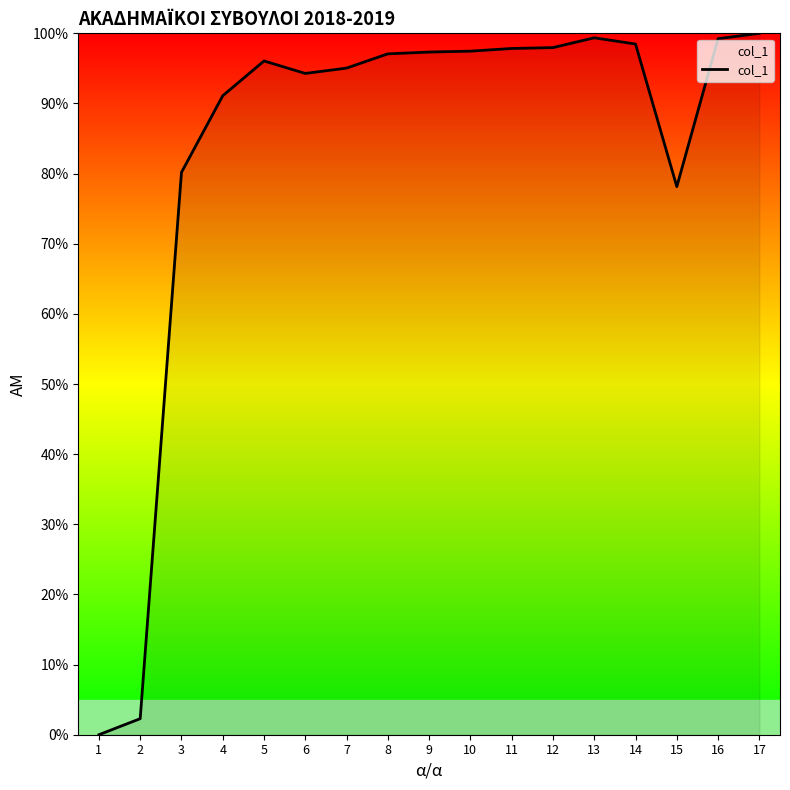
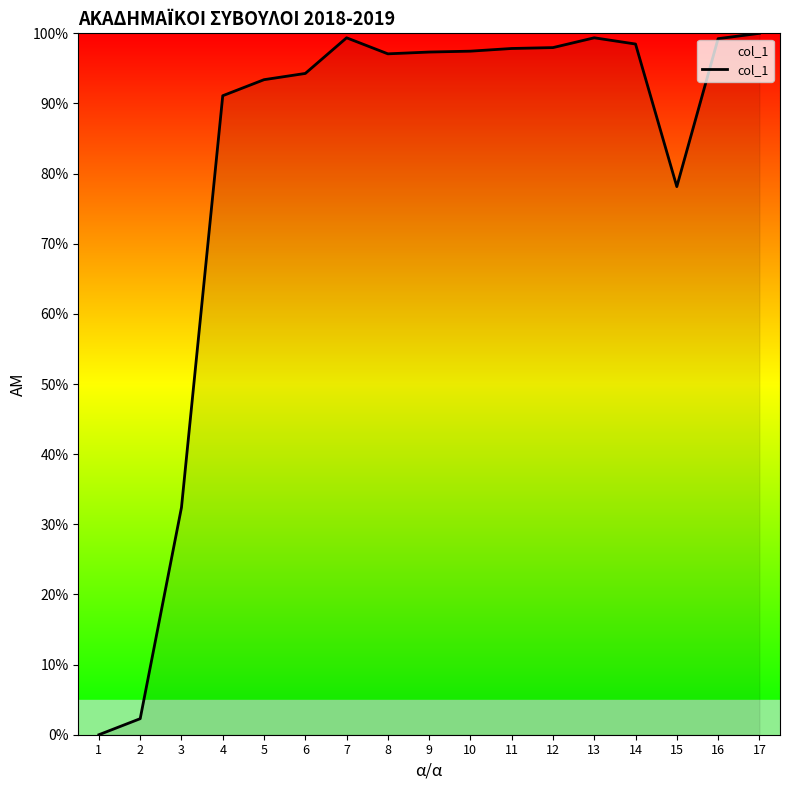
3: 80% -> 32%
5: 96% -> 93%
7: 95% -> 99%
